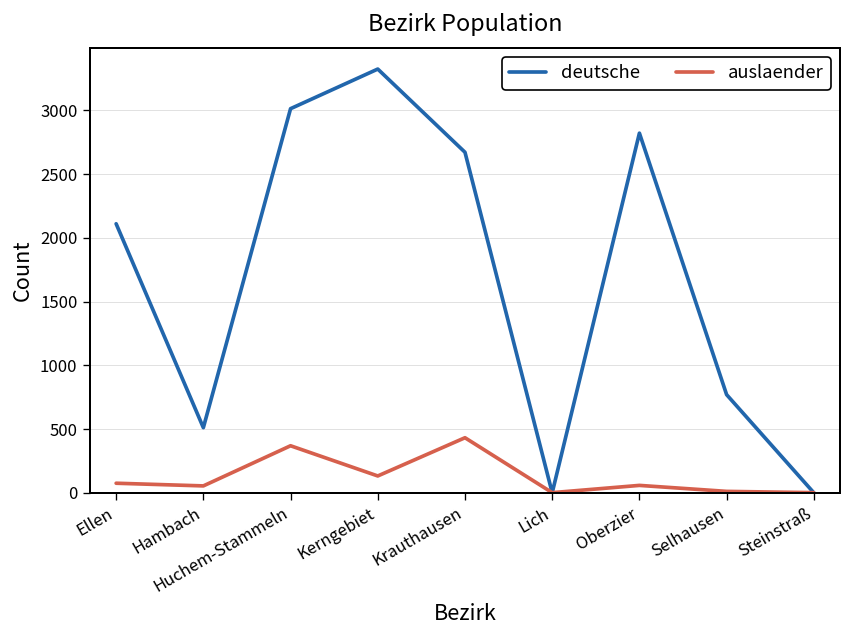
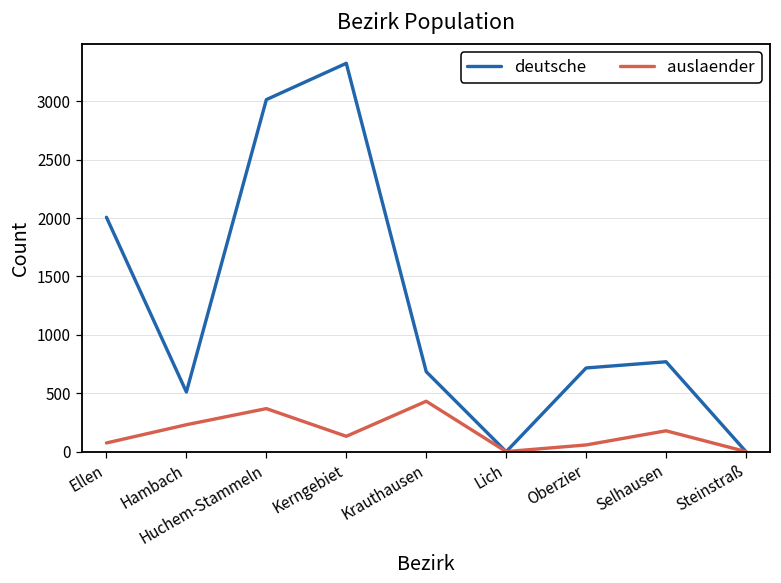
deutsche, Ellen: 2110 -> 2010
auslaender, Hambach: 50 -> 230
deutsche, Krauthausen: 2670 -> 690
deutsche, Oberzier: 2820 -> 720
auslaender, Selhausen: 10 -> 180
